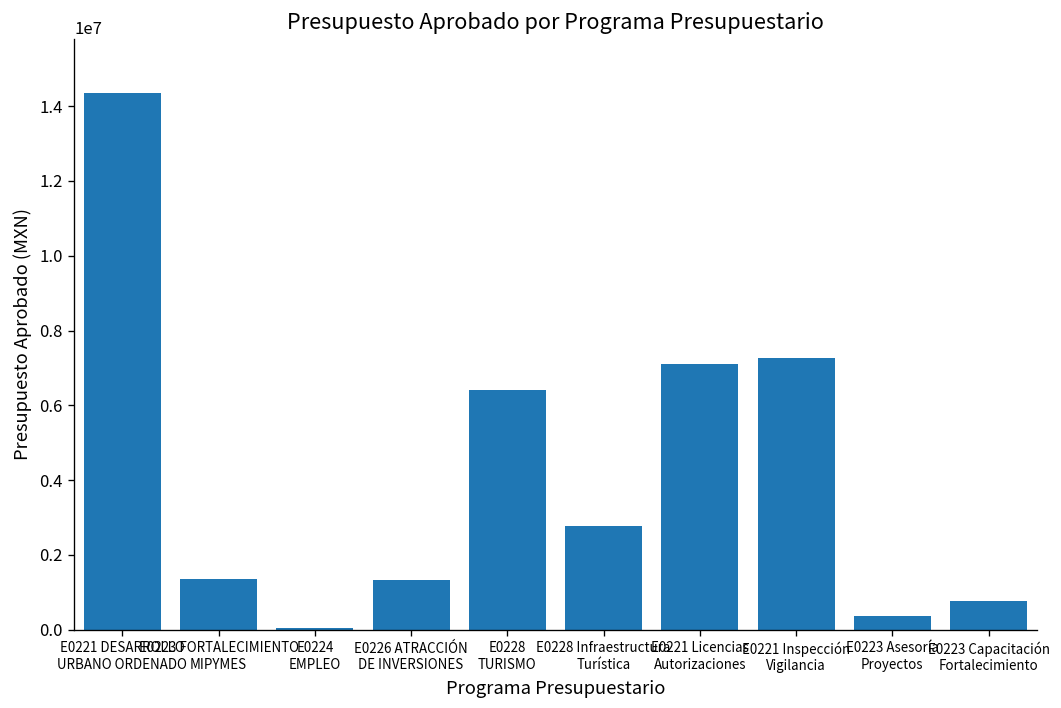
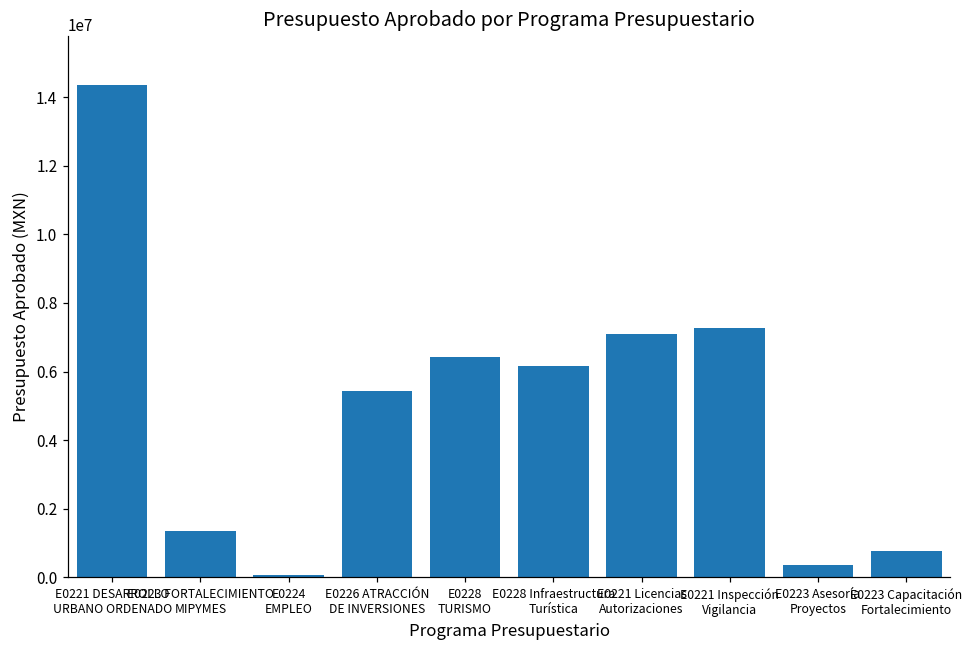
E0226 ATRACCIÓN DE INVERSIONES: 1300000 -> 5400000
E0228 Infraestructura Turística: 2800000 -> 6200000
